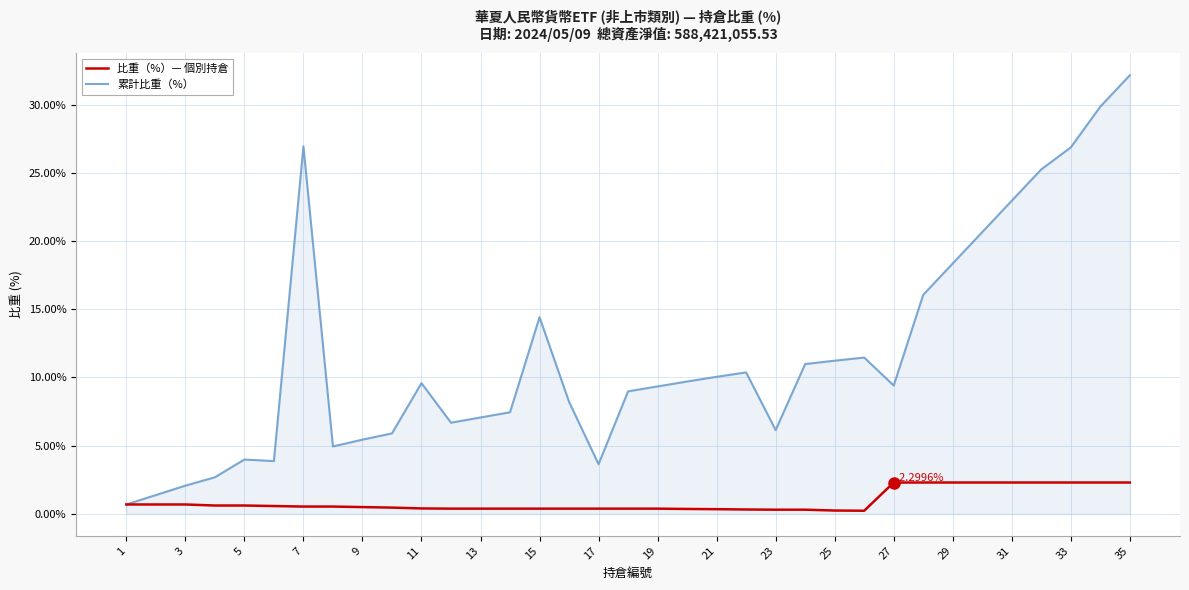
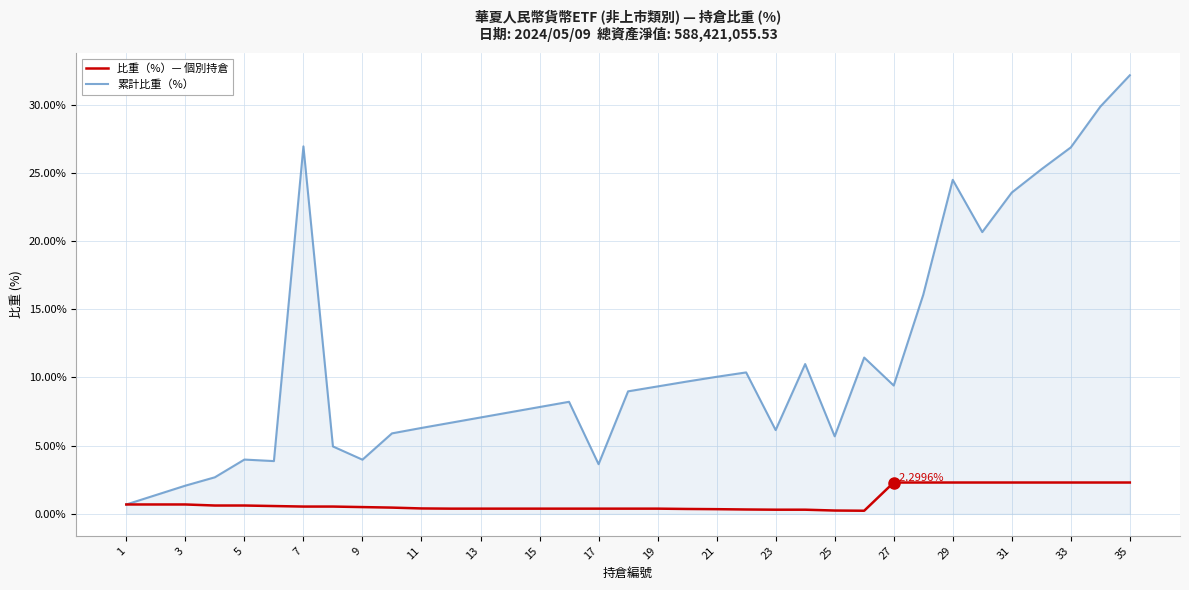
累計比重（%）, 9: 5.4% -> 4.0%
累計比重（%）, 11: 9.6% -> 6.3%
累計比重（%）, 15: 14.4% -> 7.8%
累計比重（%）, 25: 11.2% -> 5.7%
累計比重（%）, 29: 18.4% -> 24.5%
累計比重（%）, 31: 23.0% -> 23.6%
